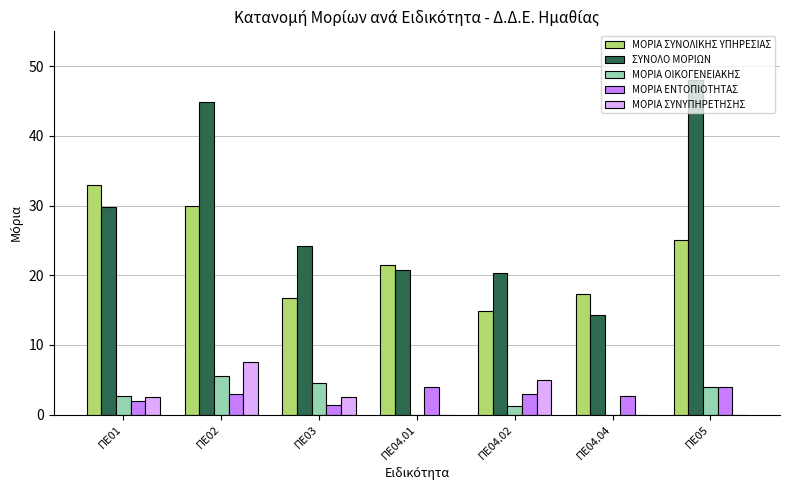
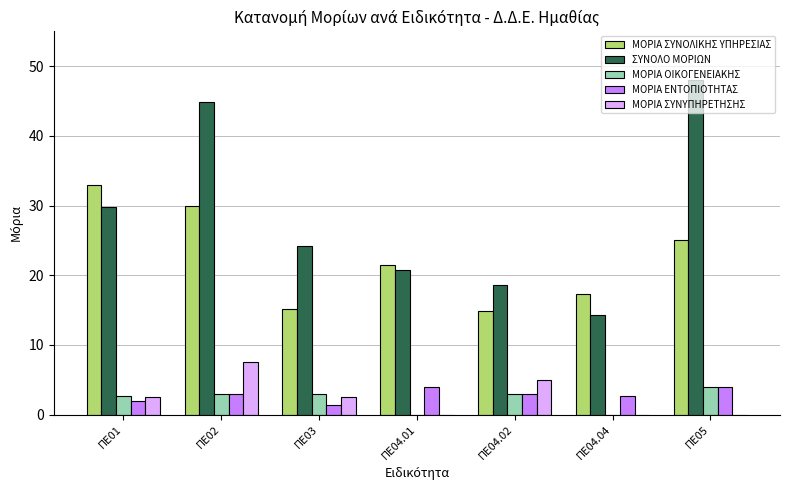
ΜΟΡΙΑ ΟΙΚΟΓΕΝΕΙΑΚΗΣ, ΠΕ02: 6 -> 3
ΜΟΡΙΑ ΣΥΝΟΛΙΚΗΣ ΥΠΗΡΕΣΙΑΣ, ΠΕ03: 17 -> 15
ΜΟΡΙΑ ΟΙΚΟΓΕΝΕΙΑΚΗΣ, ΠΕ03: 5 -> 3
ΣΥΝΟΛΟ ΜΟΡΙΩΝ, ΠΕ04.02: 20 -> 19
ΜΟΡΙΑ ΟΙΚΟΓΕΝΕΙΑΚΗΣ, ΠΕ04.02: 1 -> 3
